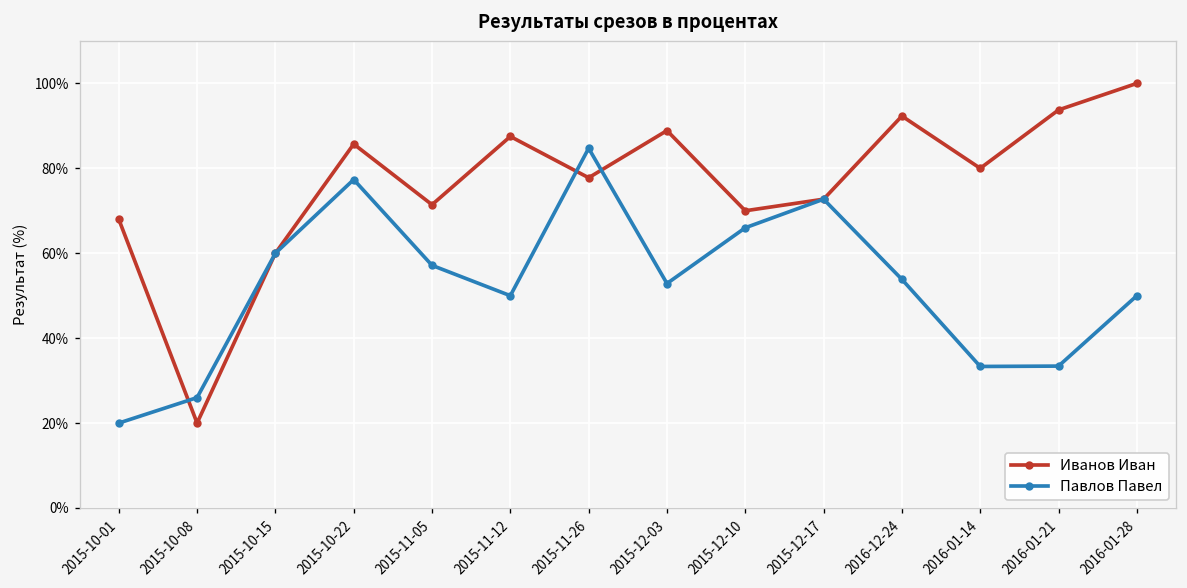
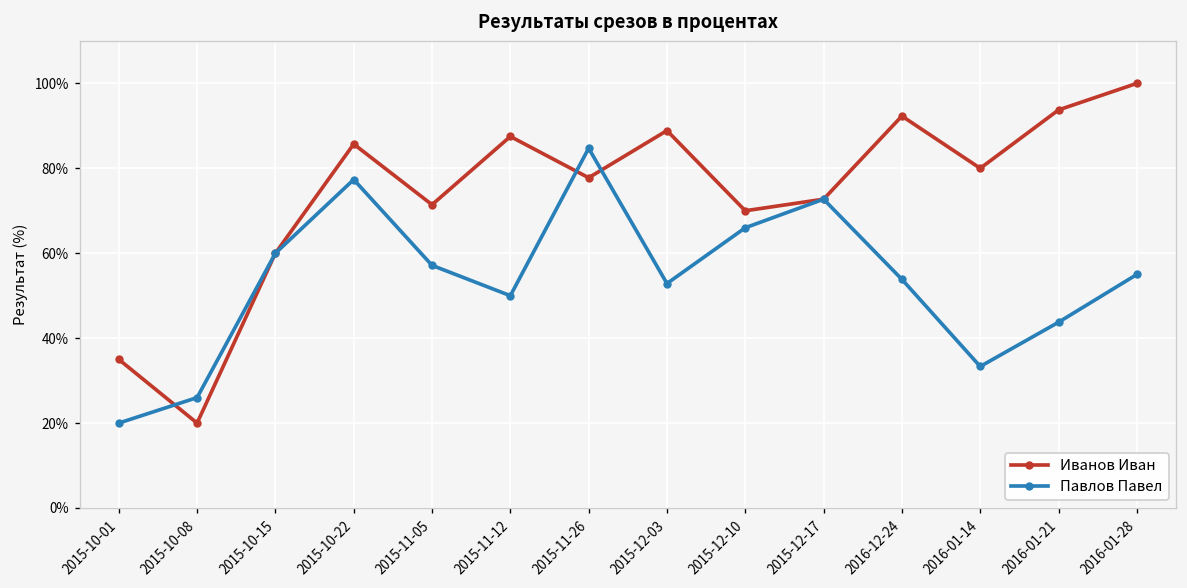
Иванов Иван, 2015-10-01: 68% -> 35%
Павлов Павел, 2016-01-21: 33% -> 44%
Павлов Павел, 2016-01-28: 50% -> 55%
